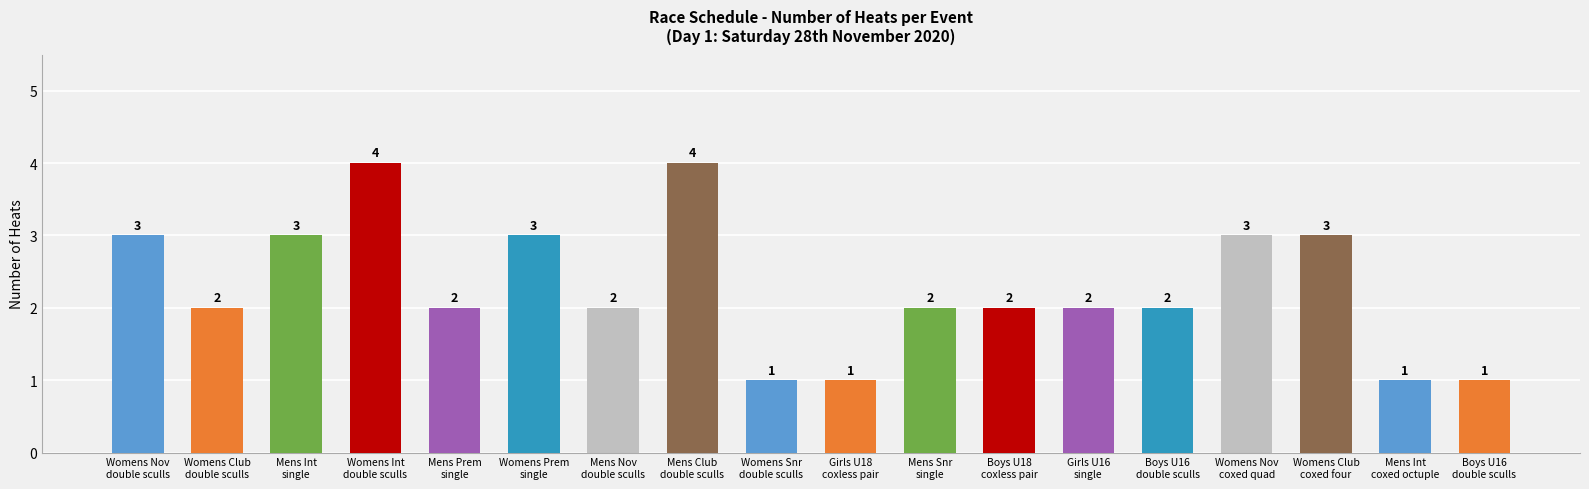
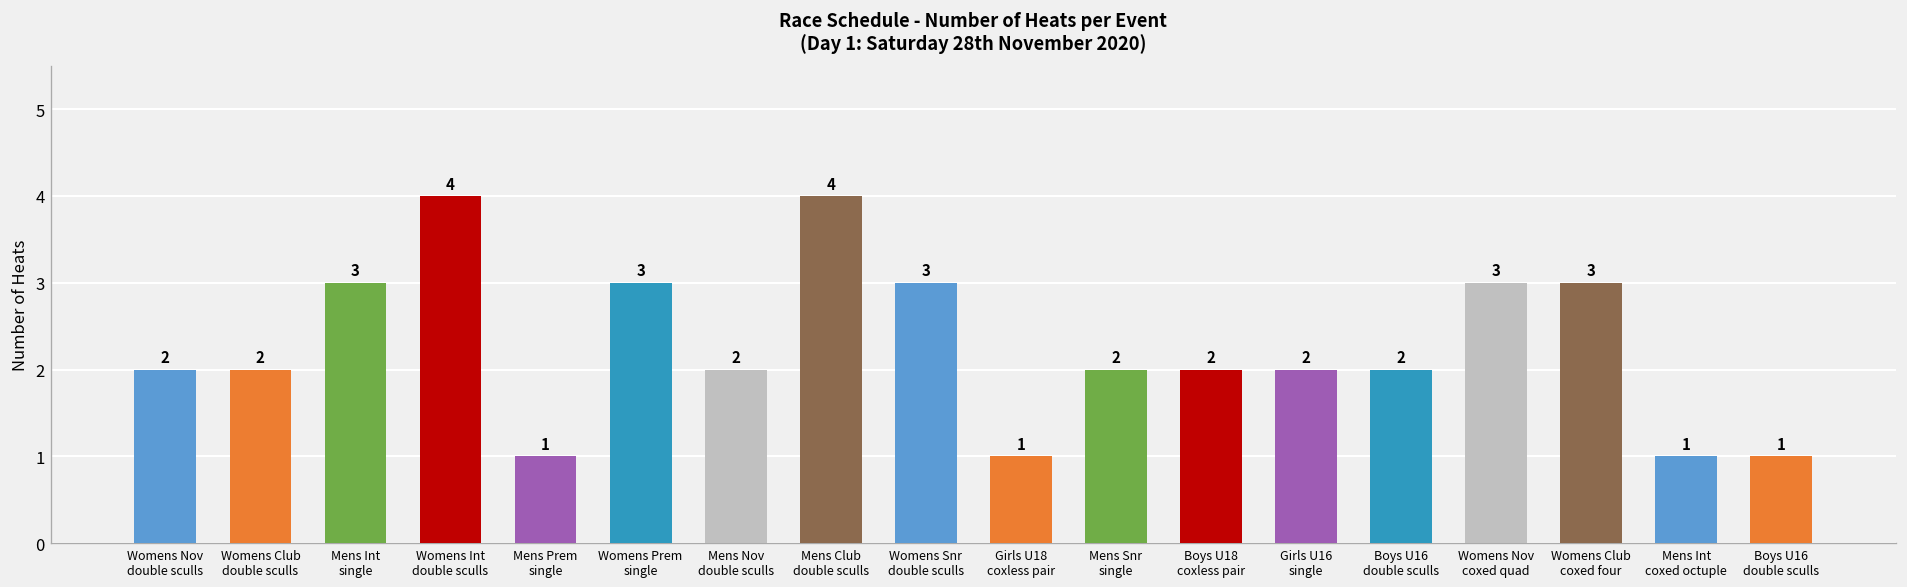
Womens Nov double sculls: 3 -> 2
Mens Prem single: 2 -> 1
Womens Snr double sculls: 1 -> 3
